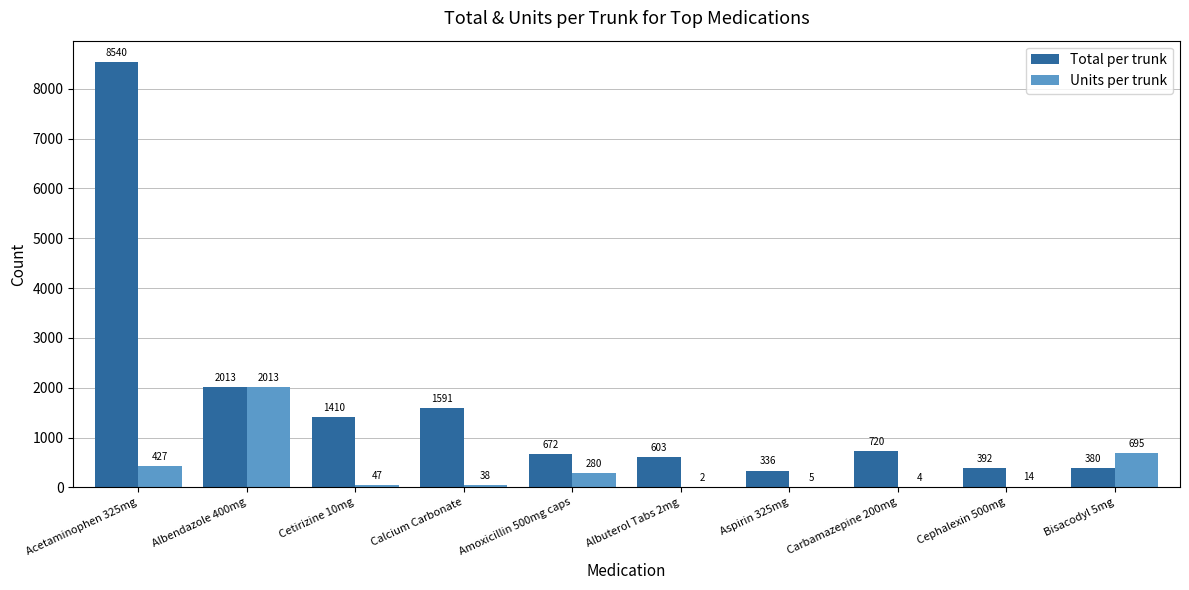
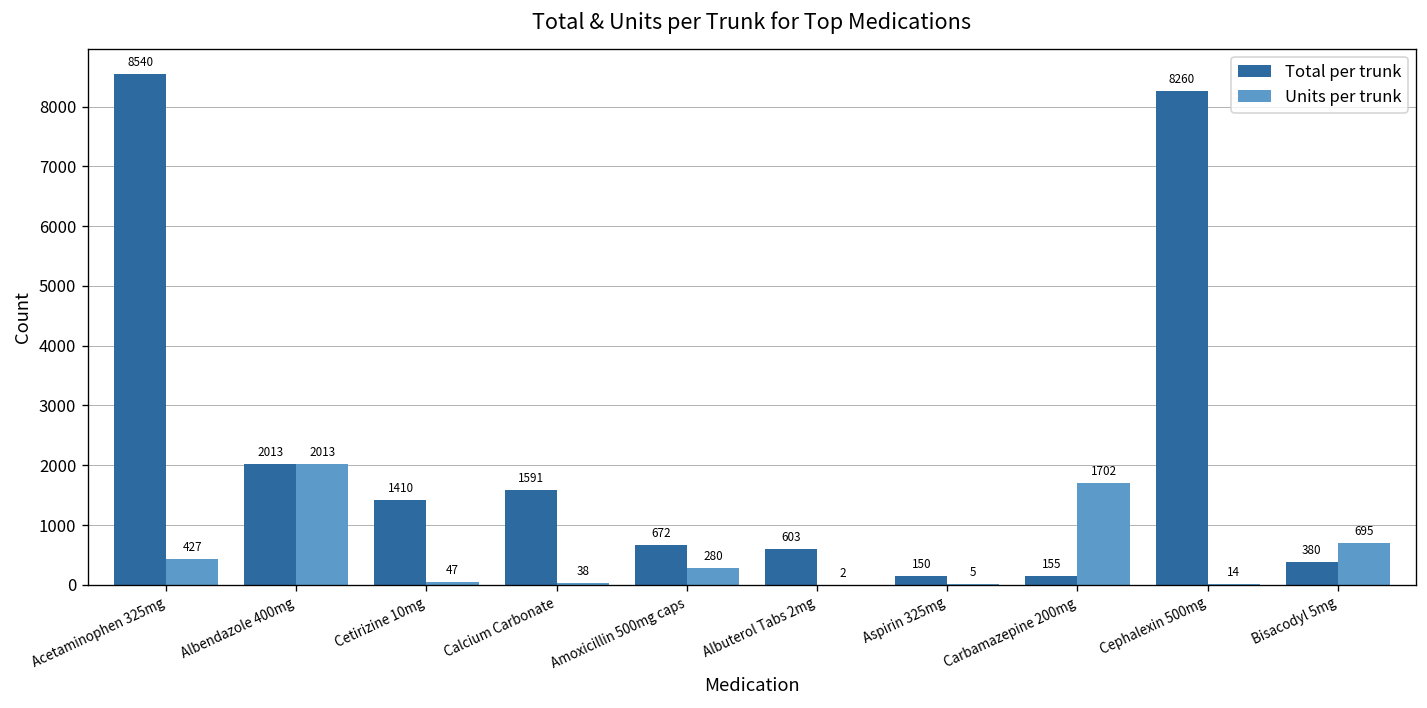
Total per trunk, Aspirin 325mg: 336 -> 150
Total per trunk, Carbamazepine 200mg: 720 -> 155
Units per trunk, Carbamazepine 200mg: 4 -> 1702
Total per trunk, Cephalexin 500mg: 392 -> 8260
